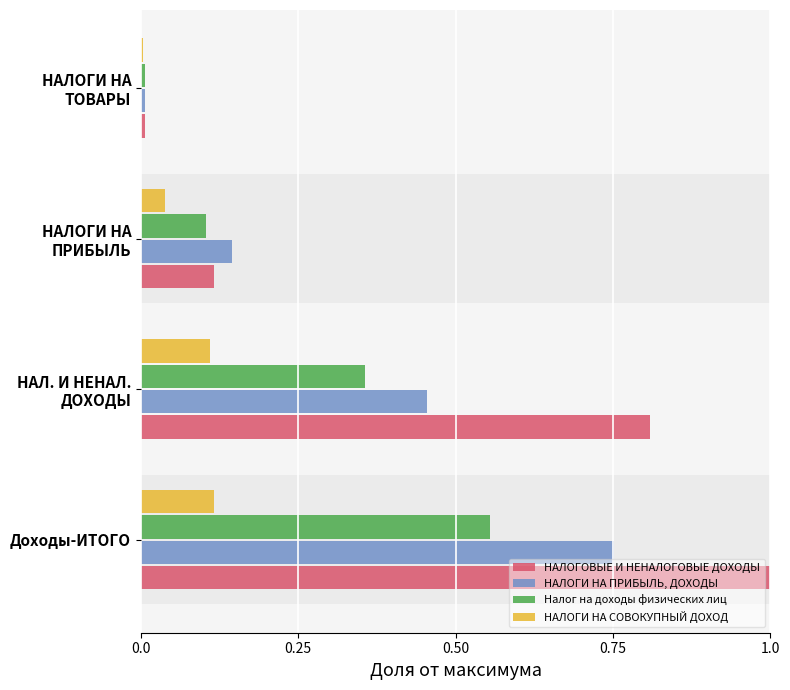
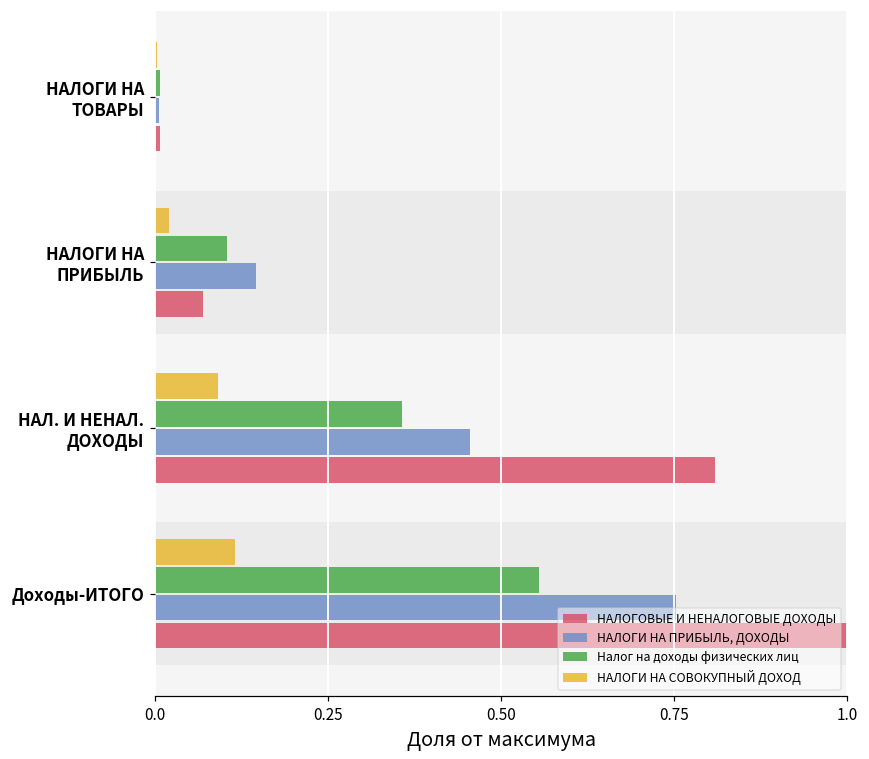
НАЛОГИ НА СОВОКУПНЫЙ ДОХОД, НАЛОГИ НА ПРИБЫЛЬ: 0.04 -> 0.02
НАЛОГОВЫЕ И НЕНАЛОГОВЫЕ ДОХОДЫ, НАЛОГИ НА ПРИБЫЛЬ: 0.12 -> 0.07
НАЛОГИ НА СОВОКУПНЫЙ ДОХОД, НАЛ. И НЕНАЛ. ДОХОДЫ: 0.11 -> 0.09
